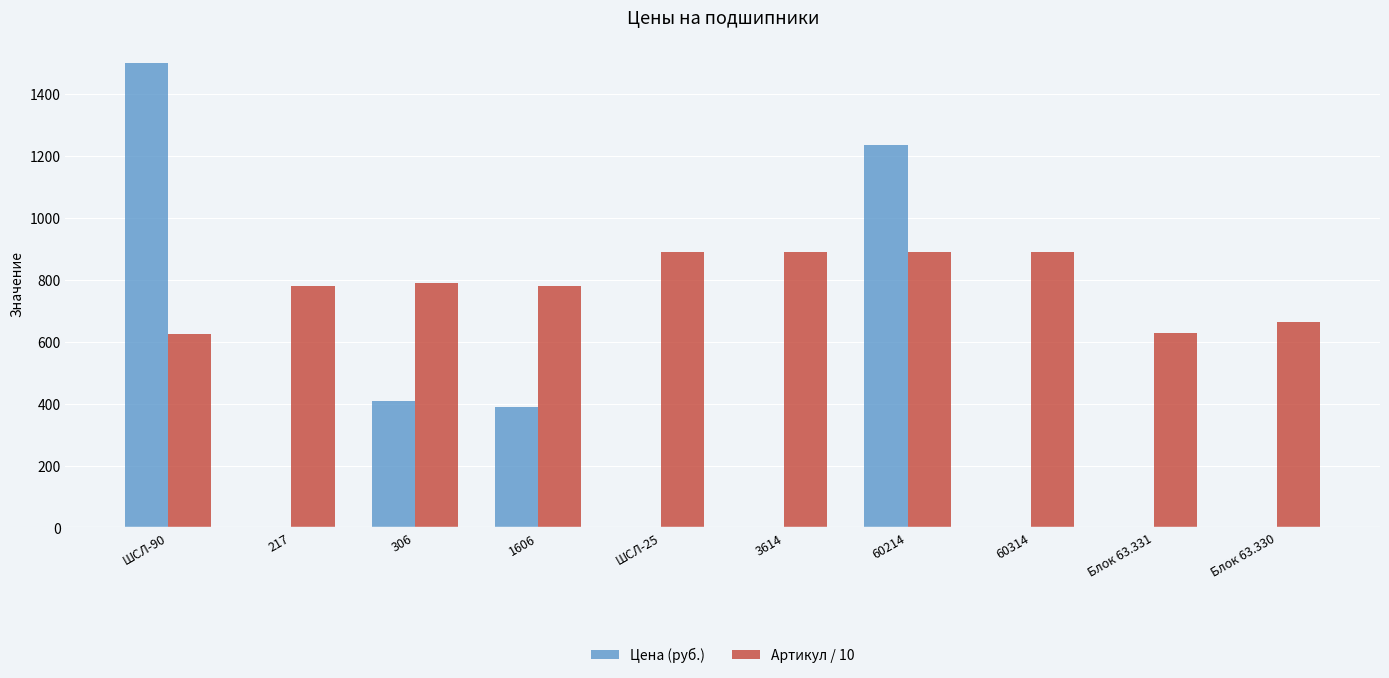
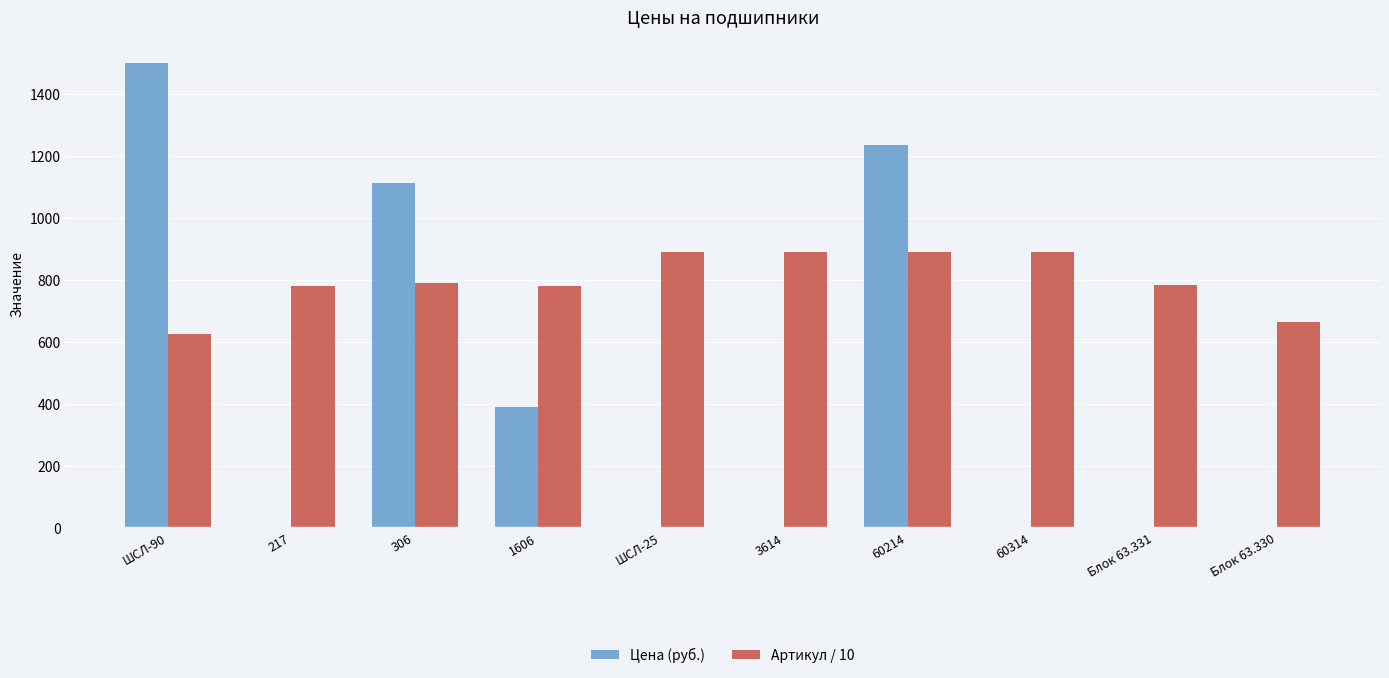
Цена (руб.), 306: 410 -> 1110
Артикул / 10, Блок 63.331: 630 -> 780
